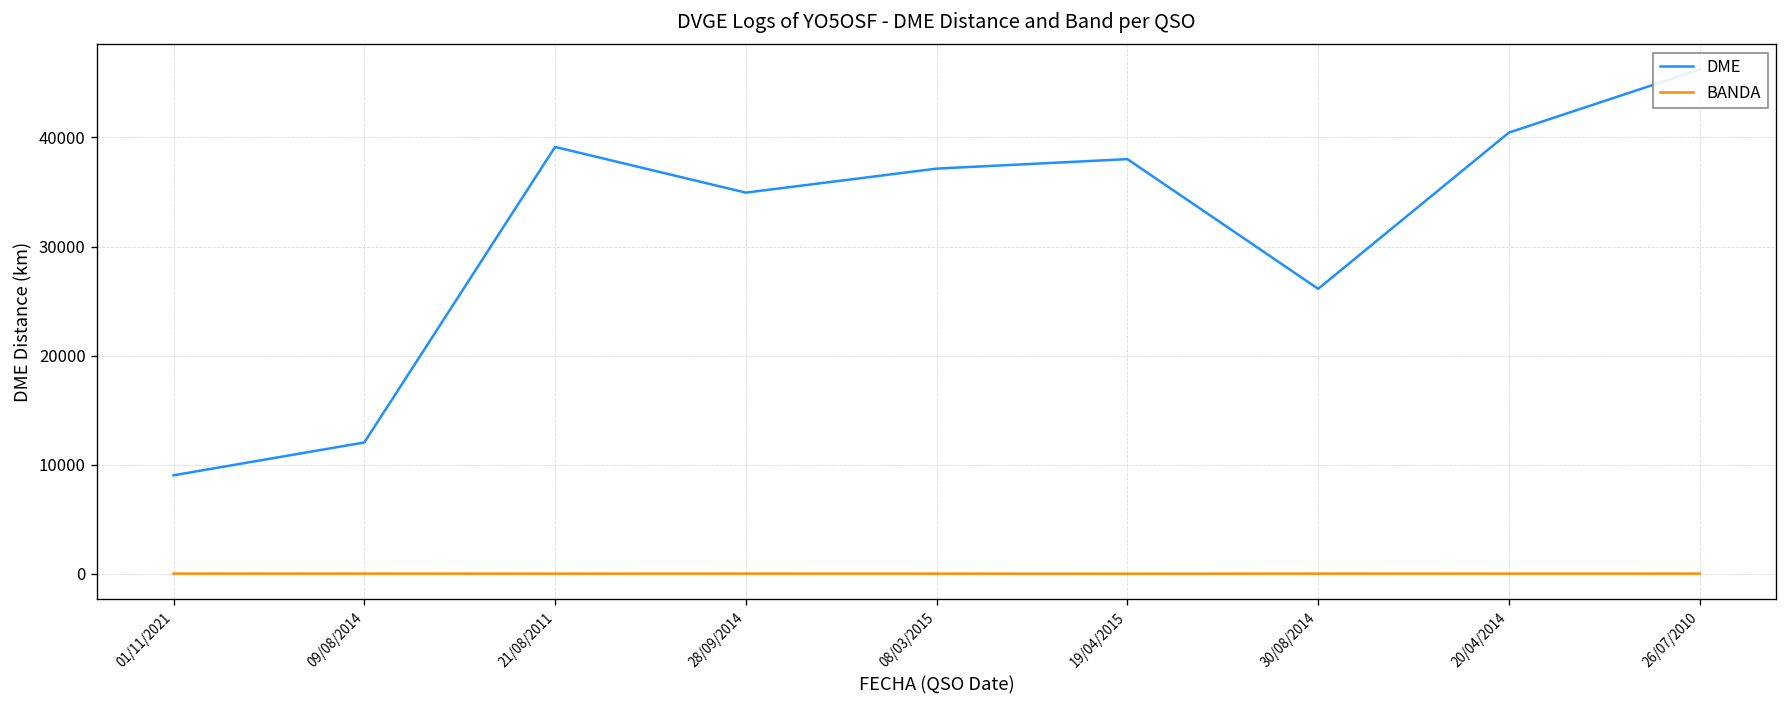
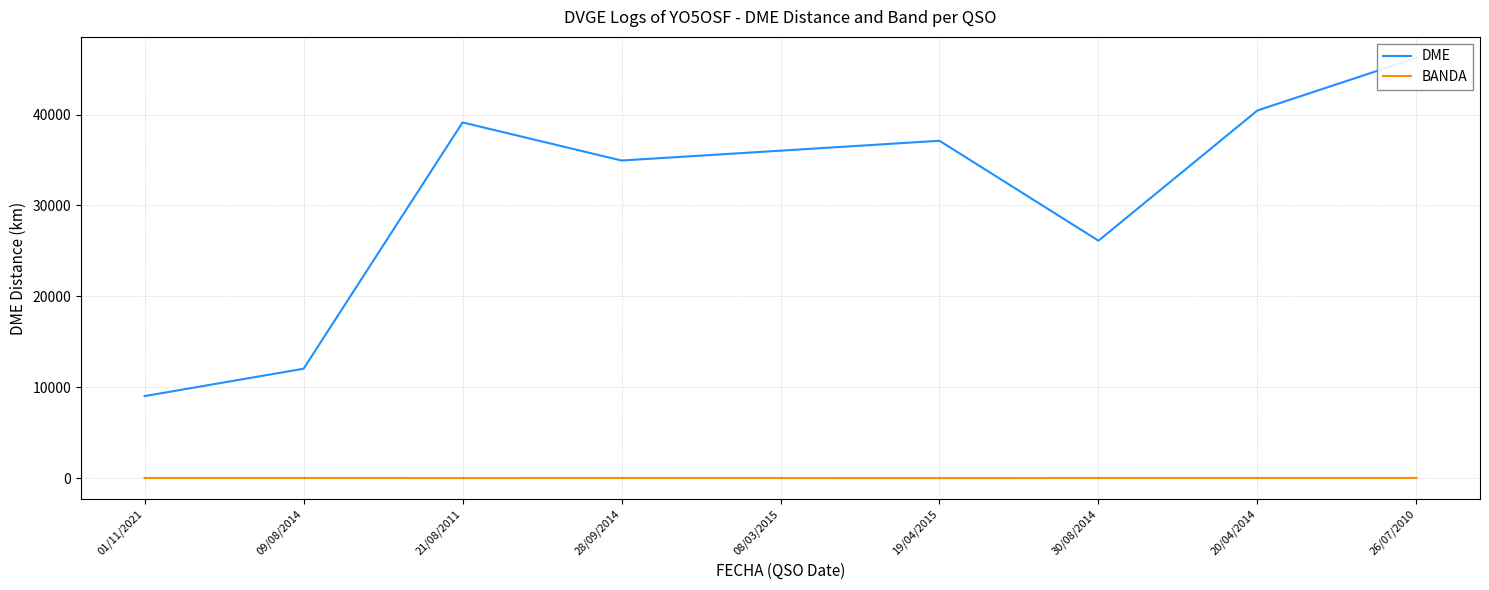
DME, 08/03/2015: 37000 -> 36000
DME, 19/04/2015: 38000 -> 37000
